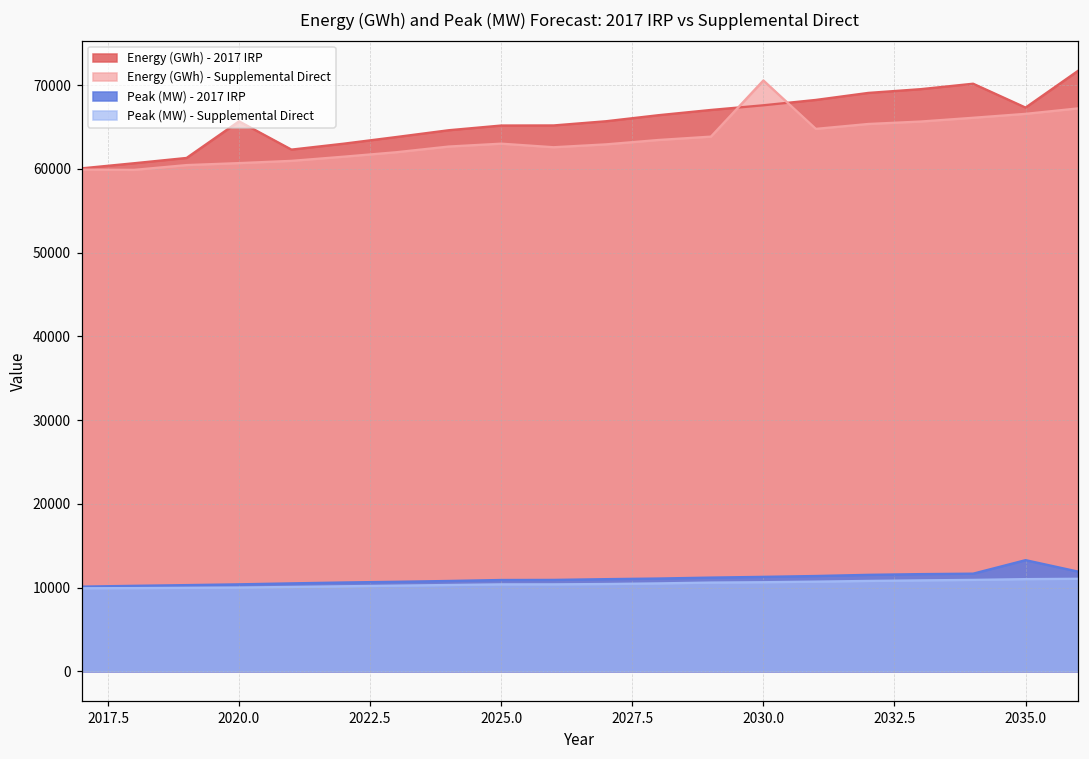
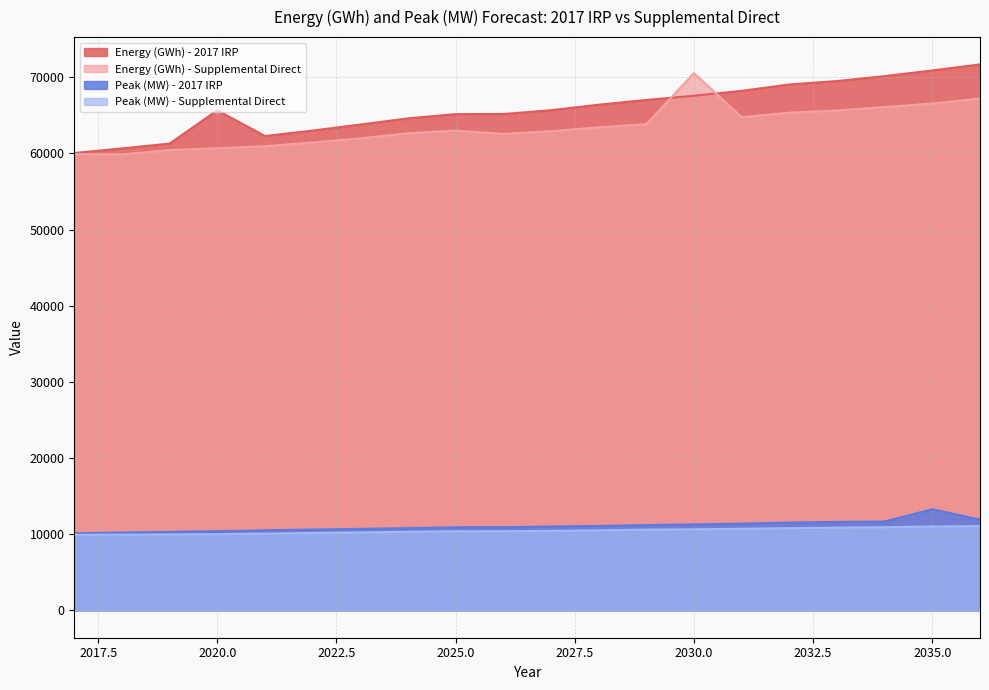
Energy (GWh) - 2017 IRP, 2035.0: 67000 -> 71000
